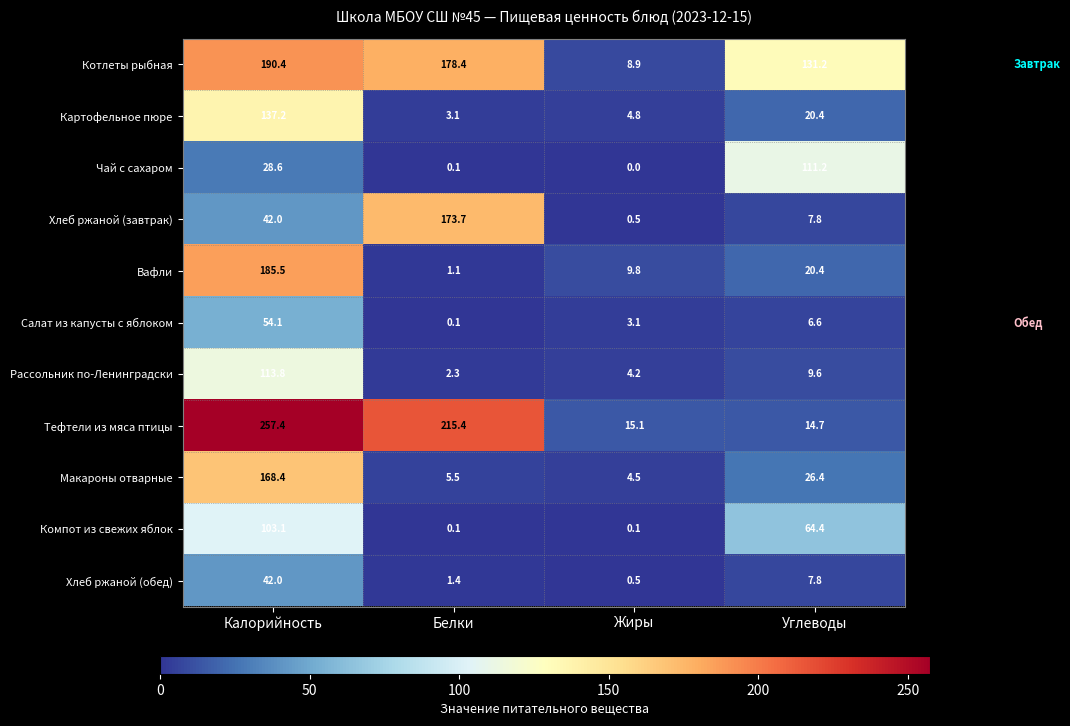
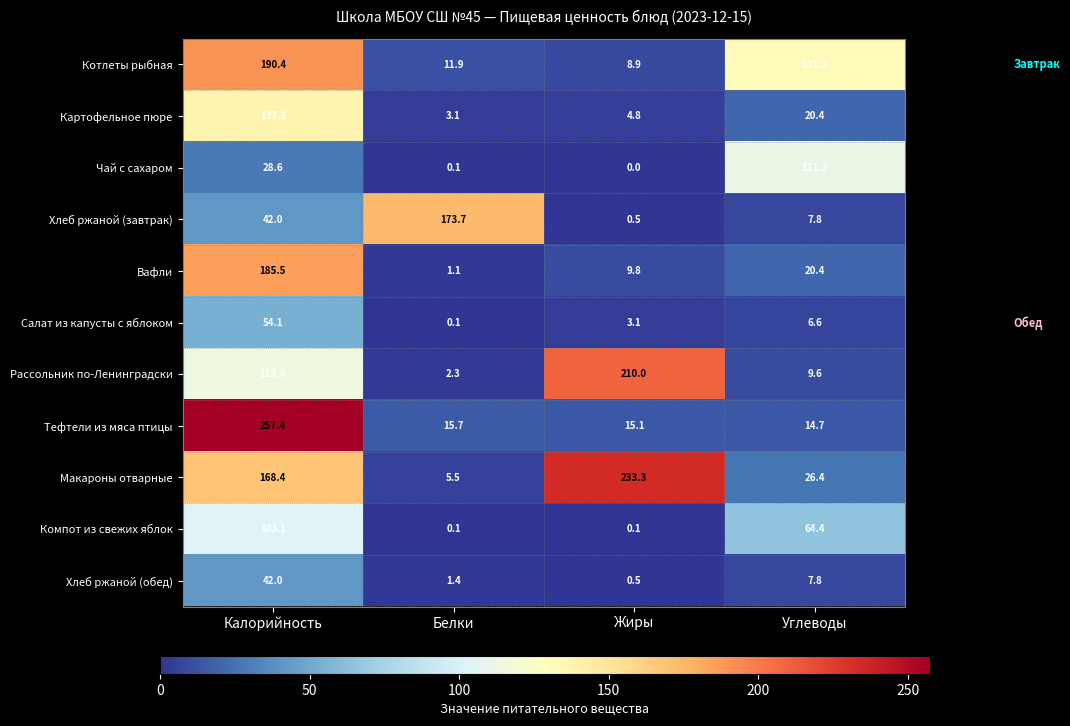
Котлеты рыбная, Белки: 178.4 -> 11.9
Рассольник по-Ленинградски, Жиры: 4.2 -> 210.0
Тефтели из мяса птицы, Белки: 215.4 -> 15.7
Макароны отварные, Жиры: 4.5 -> 233.3
